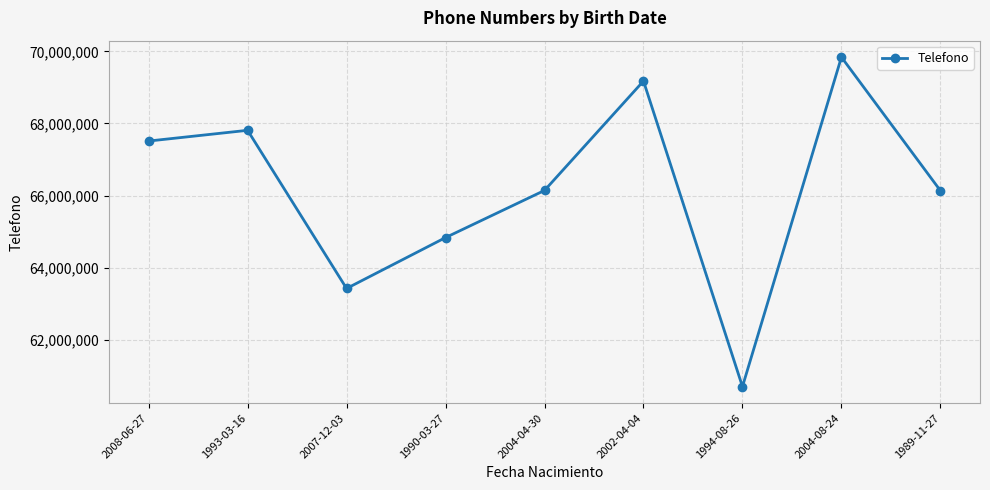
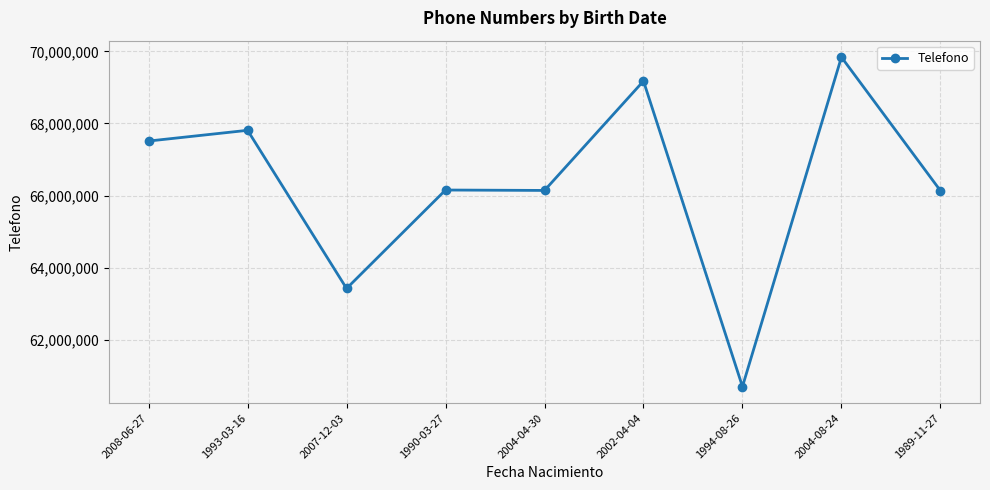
1990-03-27: 64,800,000 -> 66,200,000
